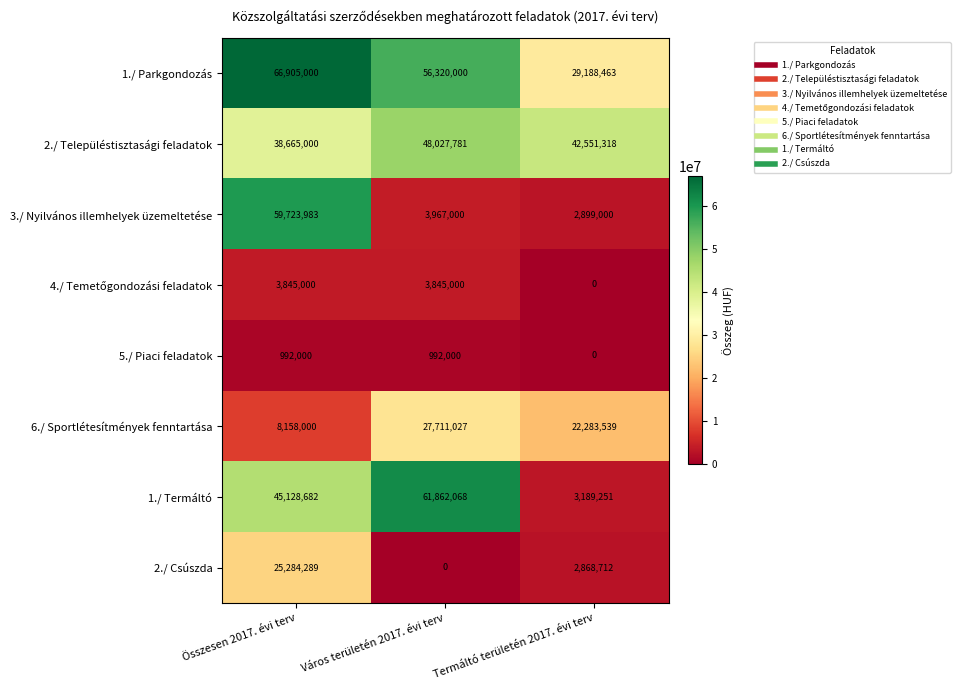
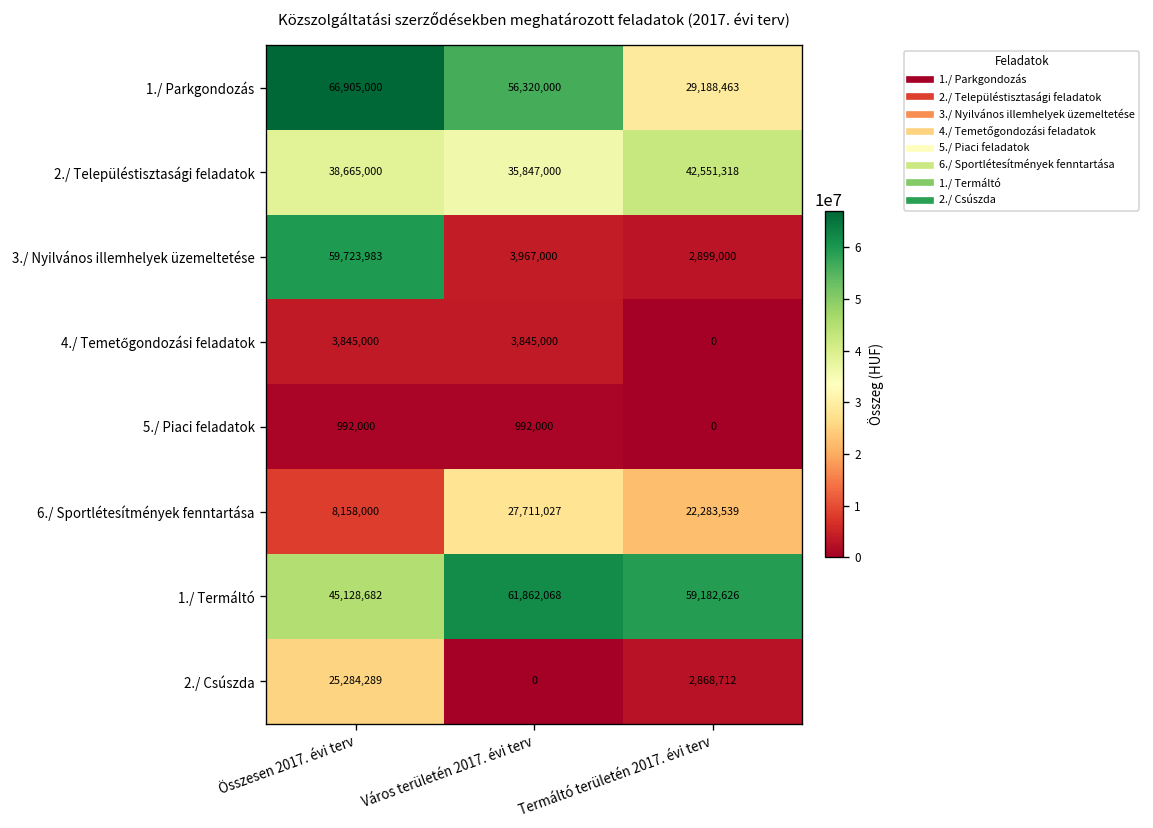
2./ Településtisztasági feladatok, Város területén 2017. évi terv: 48,027,781 -> 35,847,000
1./ Termáltó, Termáltó területén 2017. évi terv: 3,189,251 -> 59,182,626
